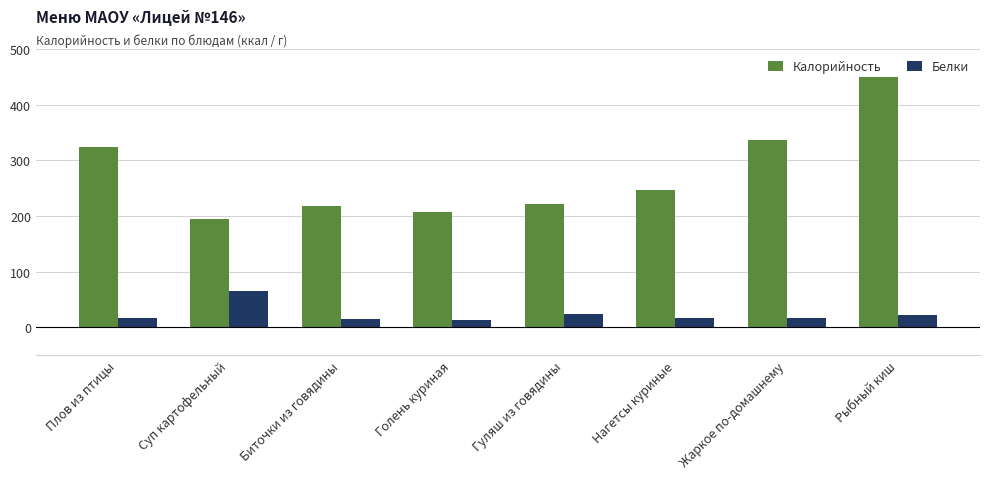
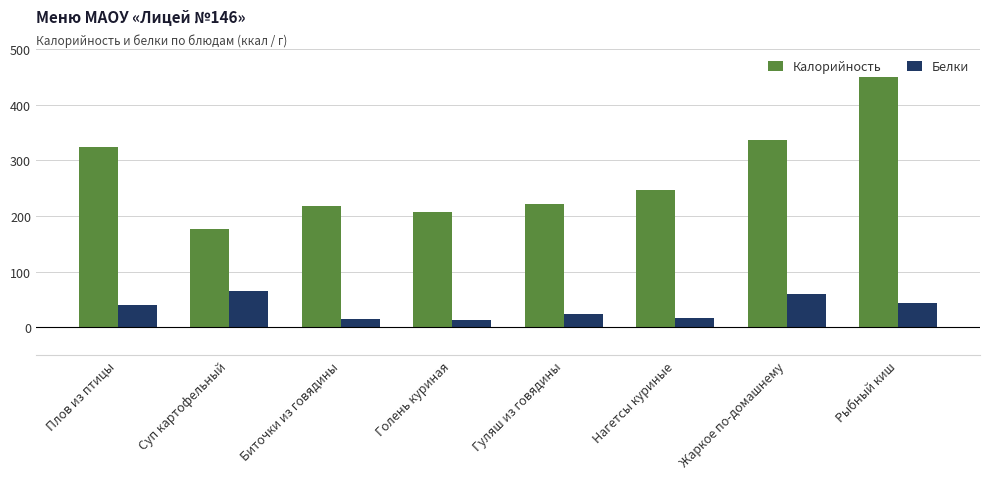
Белки, Плов из птицы: 20 -> 40
Калорийность, Суп картофельный: 190 -> 180
Белки, Жаркое по-домашнему: 20 -> 60
Белки, Рыбный киш: 20 -> 40
